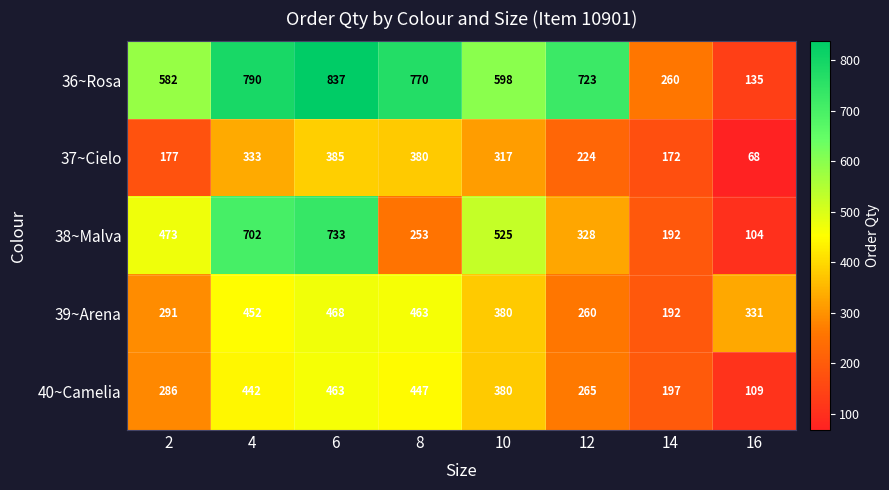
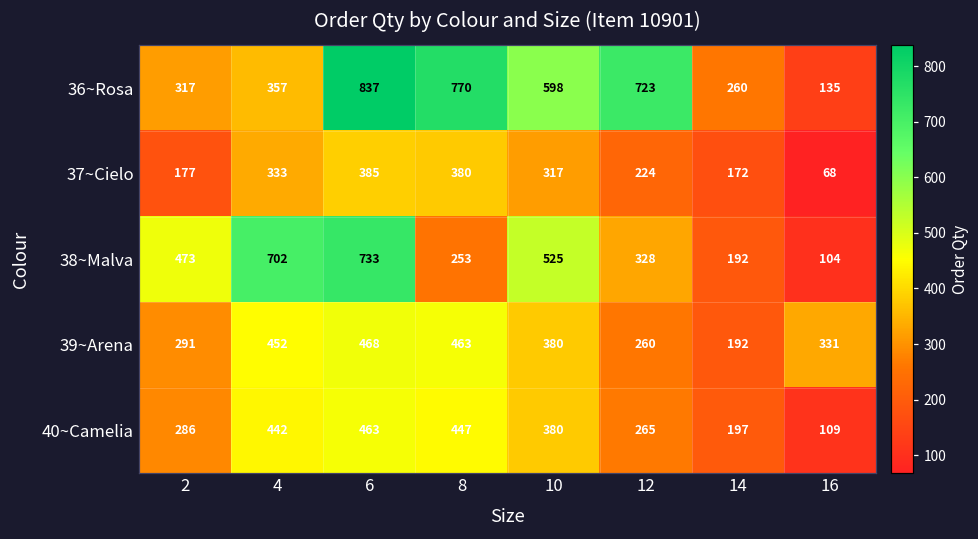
36~Rosa, 2: 582 -> 317
36~Rosa, 4: 790 -> 357
